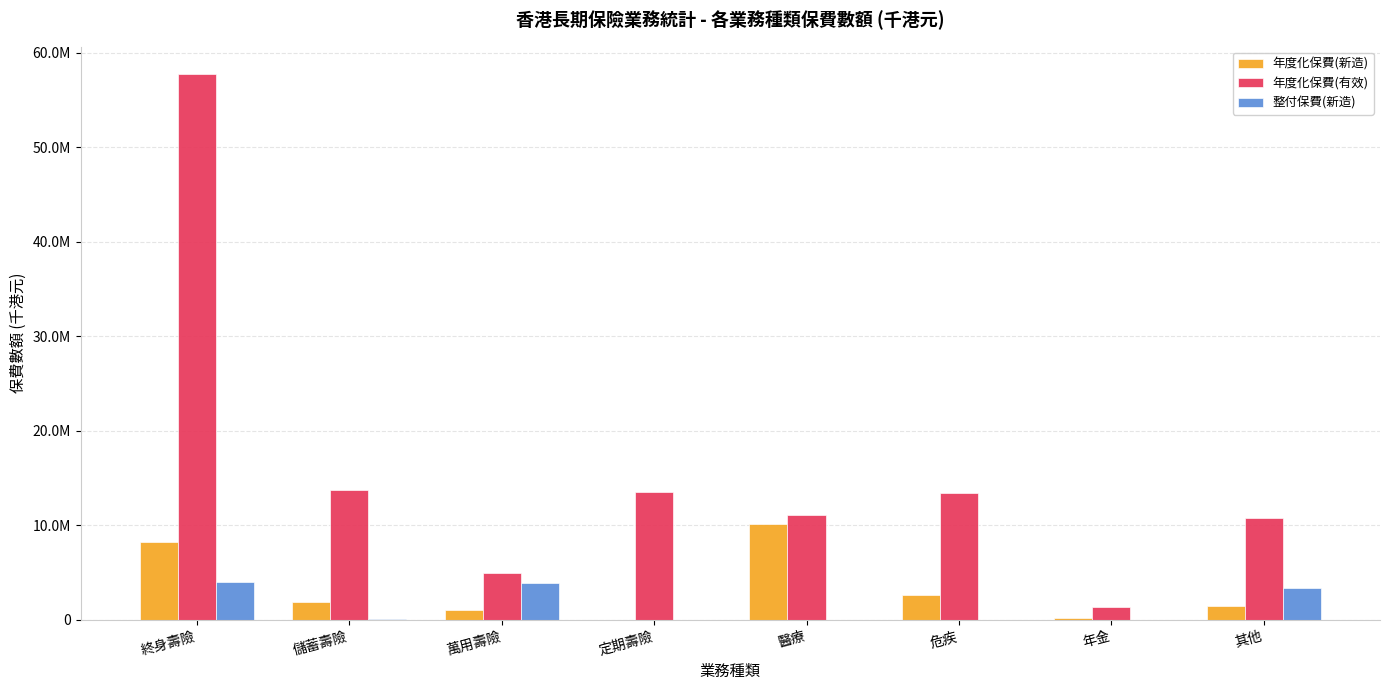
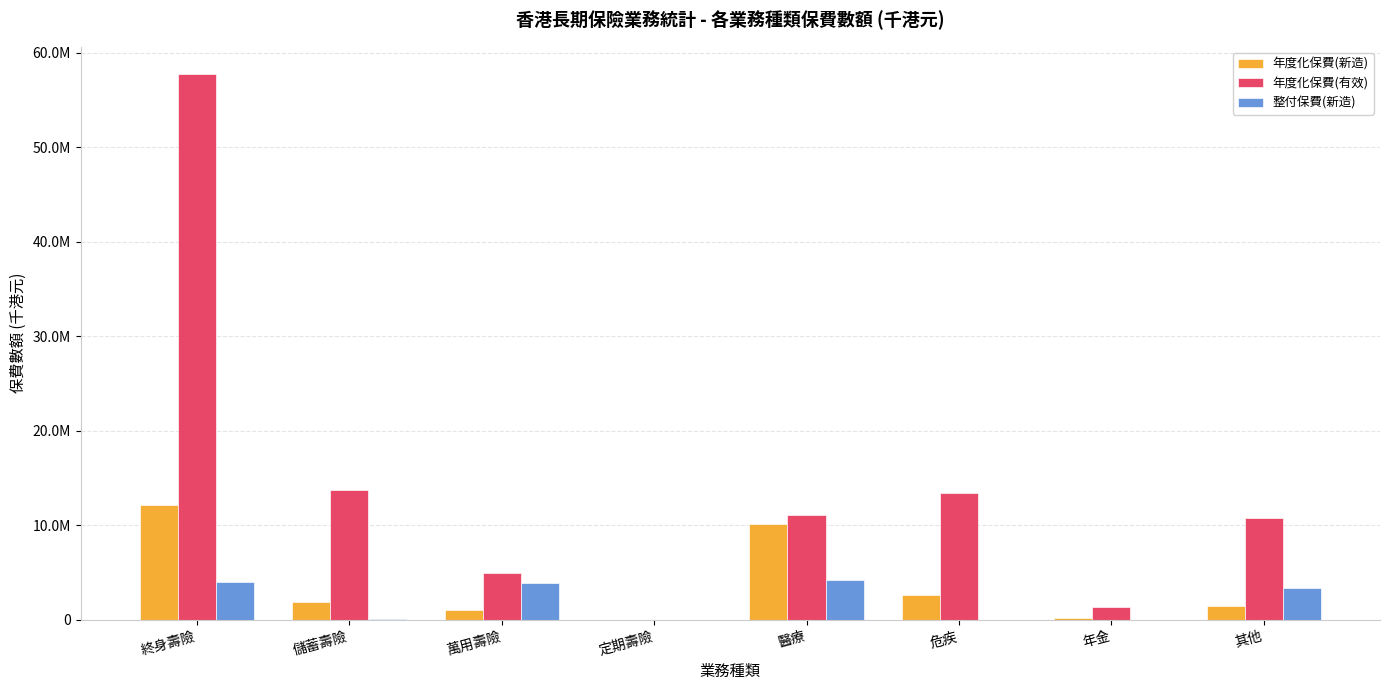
年度化保費(新造), 終身壽險: 8000000 -> 12000000
年度化保費(有效), 定期壽險: 14000000 -> 0
整付保費(新造), 醫療: 0 -> 4000000
